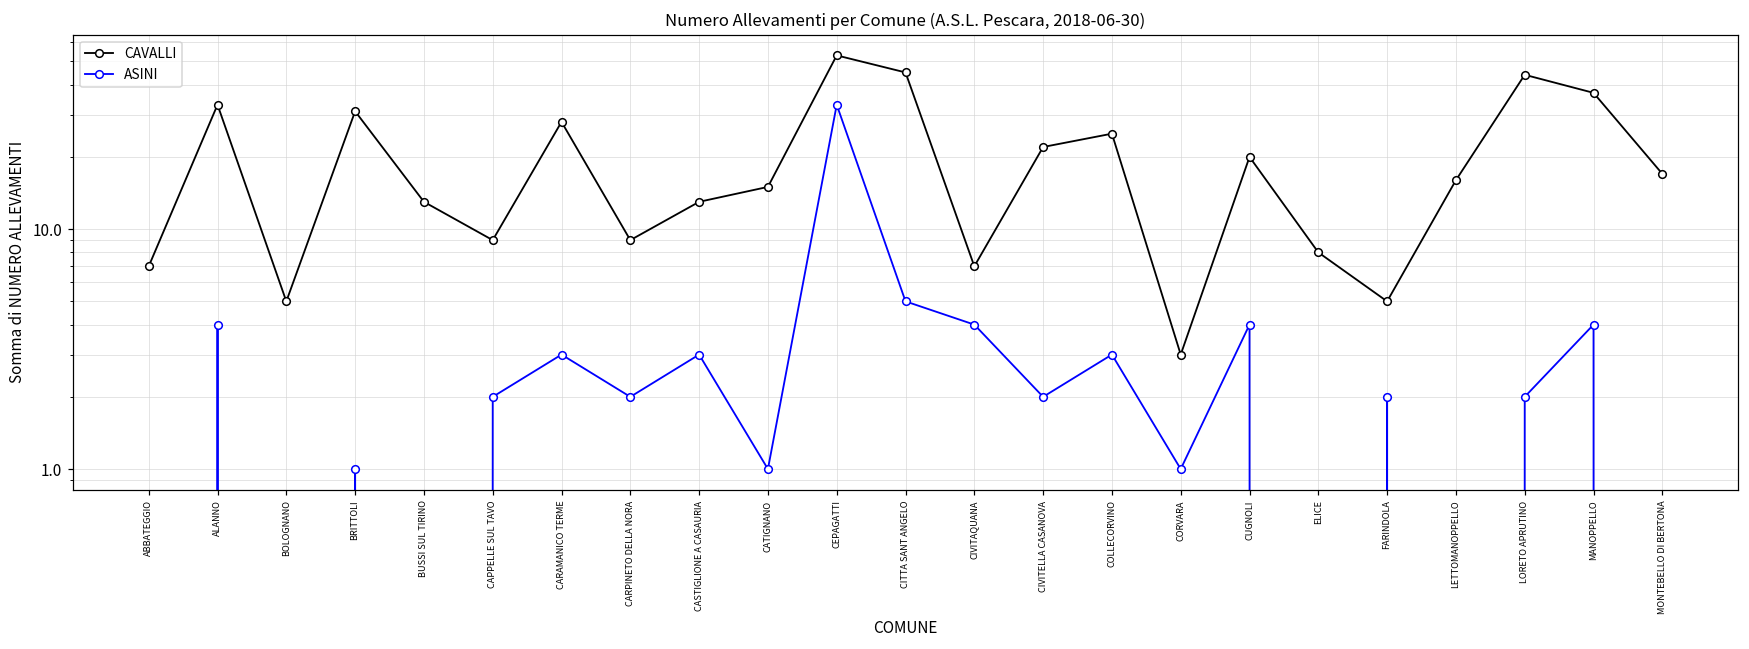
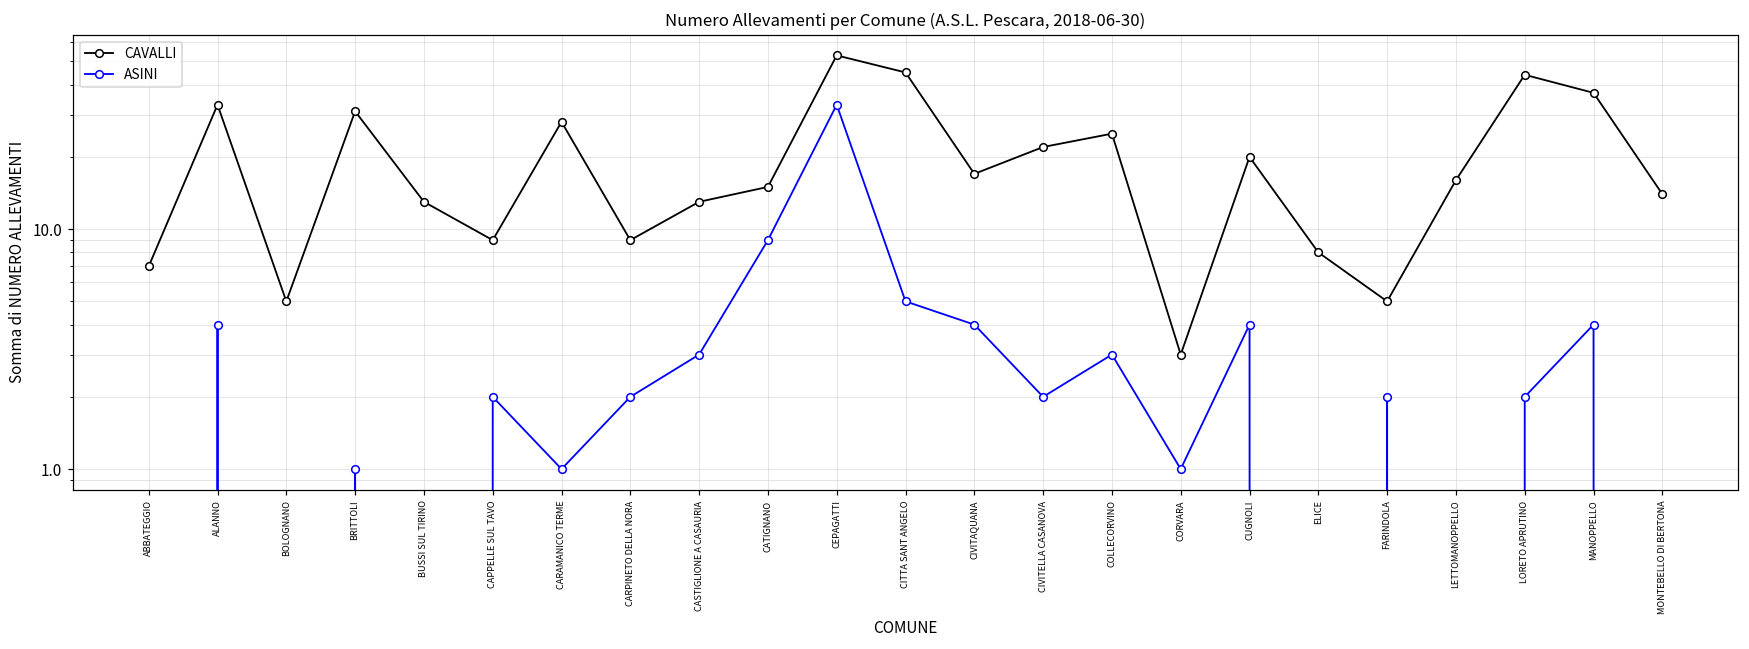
ASINI, CARAMANICO TERME: 3 -> 1
ASINI, CATIGNANO: 1 -> 9
CAVALLI, CIVITAQUANA: 7 -> 17
CAVALLI, MONTEBELLO DI BERTONA: 17 -> 14
